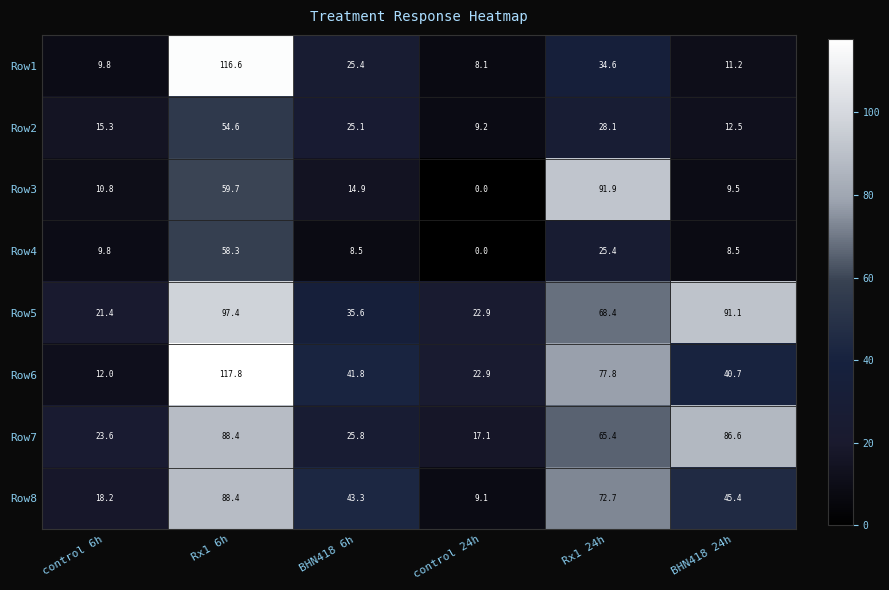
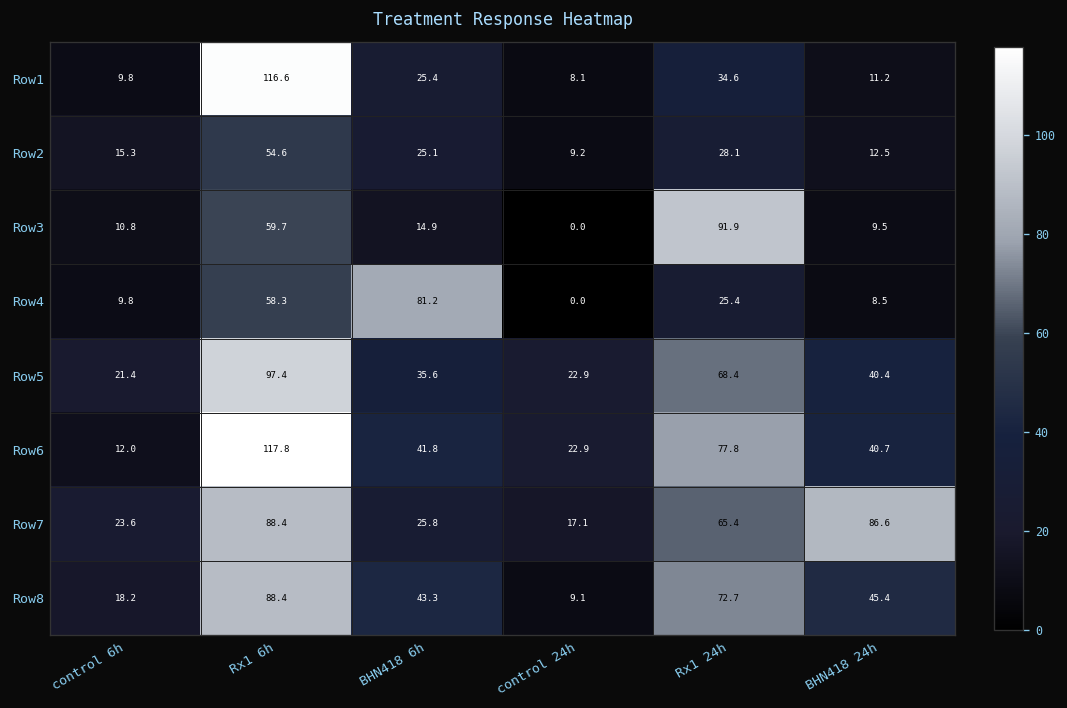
Row4, BHN418 6h: 8.5 -> 81.2
Row5, BHN418 24h: 91.1 -> 40.4
